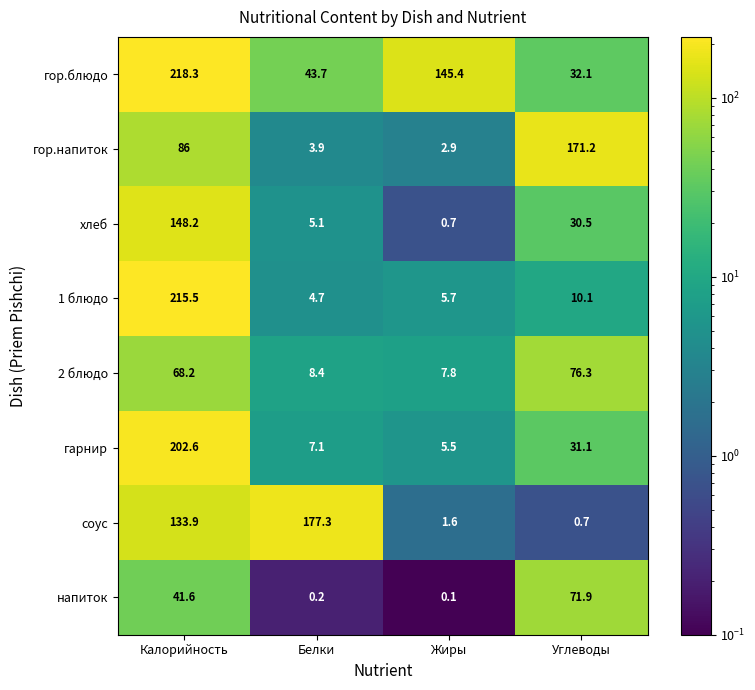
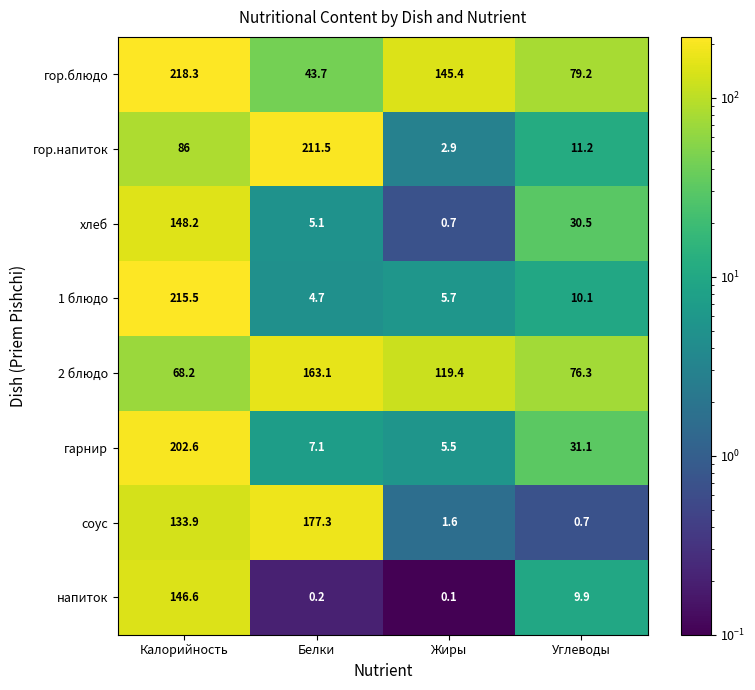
гор.блюдо, Углеводы: 32.1 -> 79.2
гор.напиток, Белки: 3.9 -> 211.5
гор.напиток, Углеводы: 171.2 -> 11.2
2 блюдо, Белки: 8.4 -> 163.1
2 блюдо, Жиры: 7.8 -> 119.4
напиток, Калорийность: 41.6 -> 146.6
напиток, Углеводы: 71.9 -> 9.9
